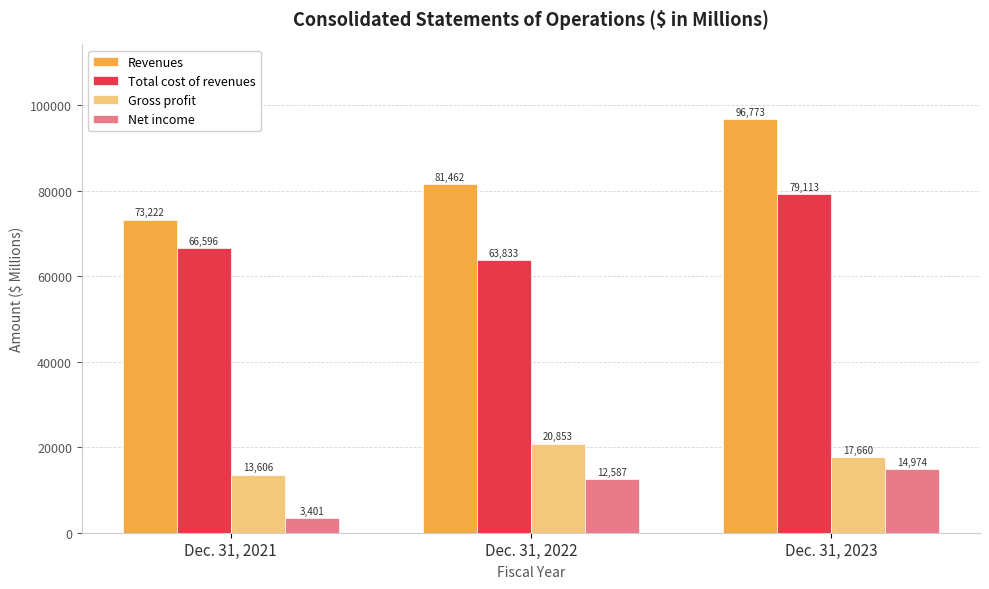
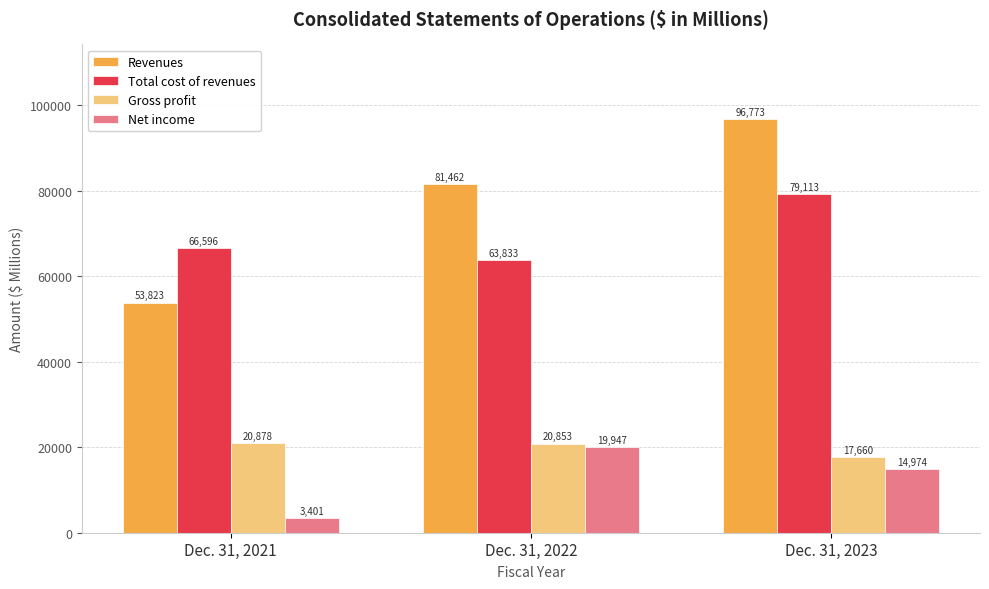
Revenues, Dec. 31, 2021: 73,222 -> 53,823
Gross profit, Dec. 31, 2021: 13,606 -> 20,878
Net income, Dec. 31, 2022: 12,587 -> 19,947
